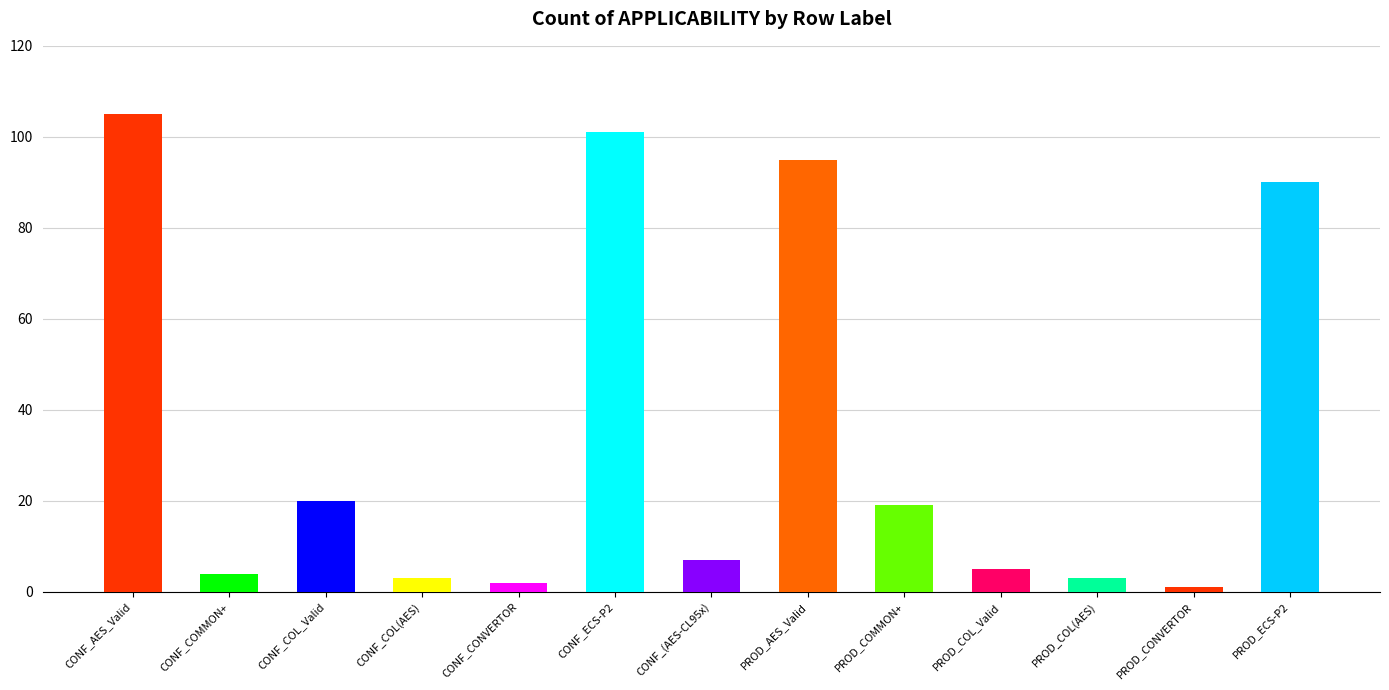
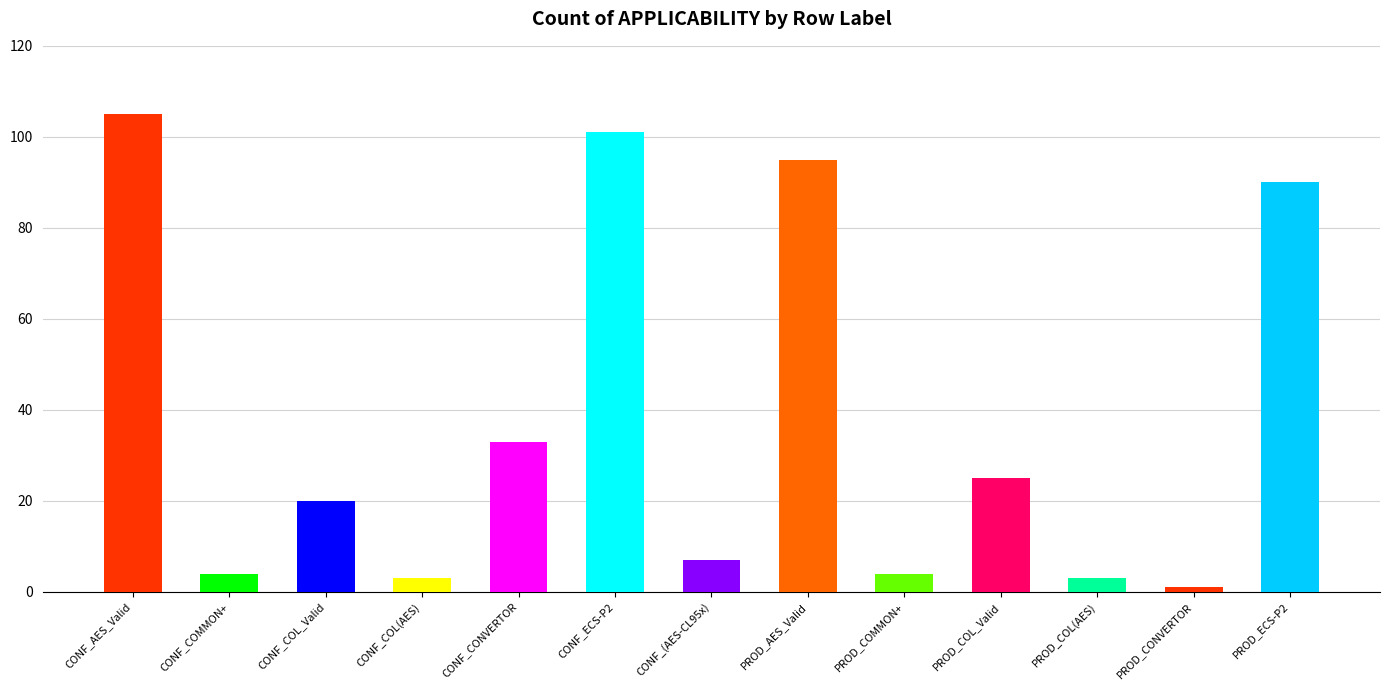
CONF_CONVERTOR: 2 -> 33
PROD_COMMON+: 19 -> 4
PROD_COL_Valid: 5 -> 25
